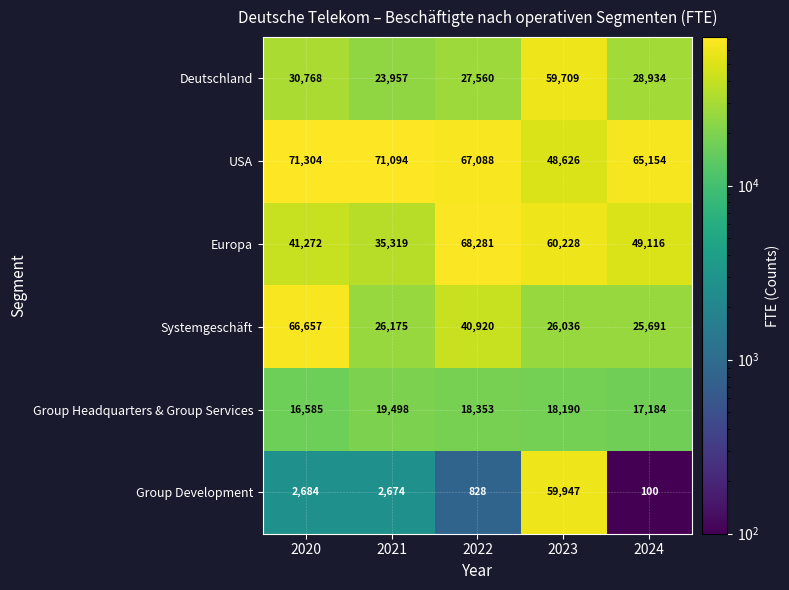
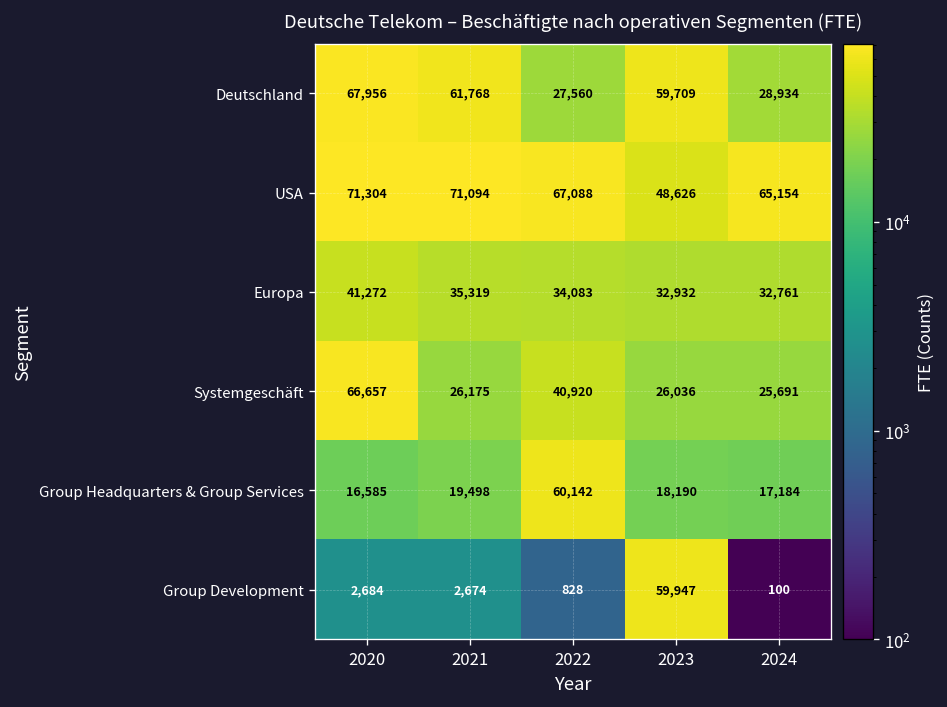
Deutschland, 2020: 30,768 -> 67,956
Deutschland, 2021: 23,957 -> 61,768
Europa, 2022: 68,281 -> 34,083
Europa, 2023: 60,228 -> 32,932
Europa, 2024: 49,116 -> 32,761
Group Headquarters & Group Services, 2022: 18,353 -> 60,142
